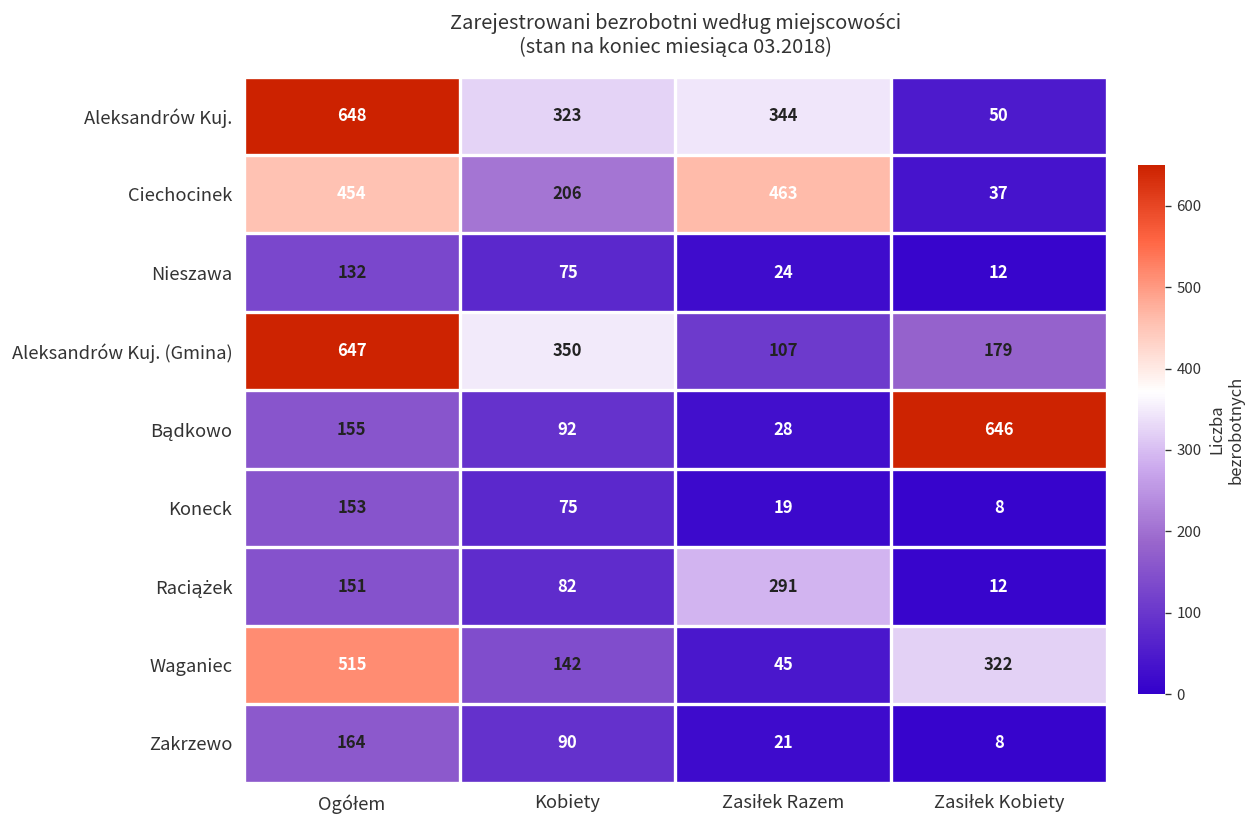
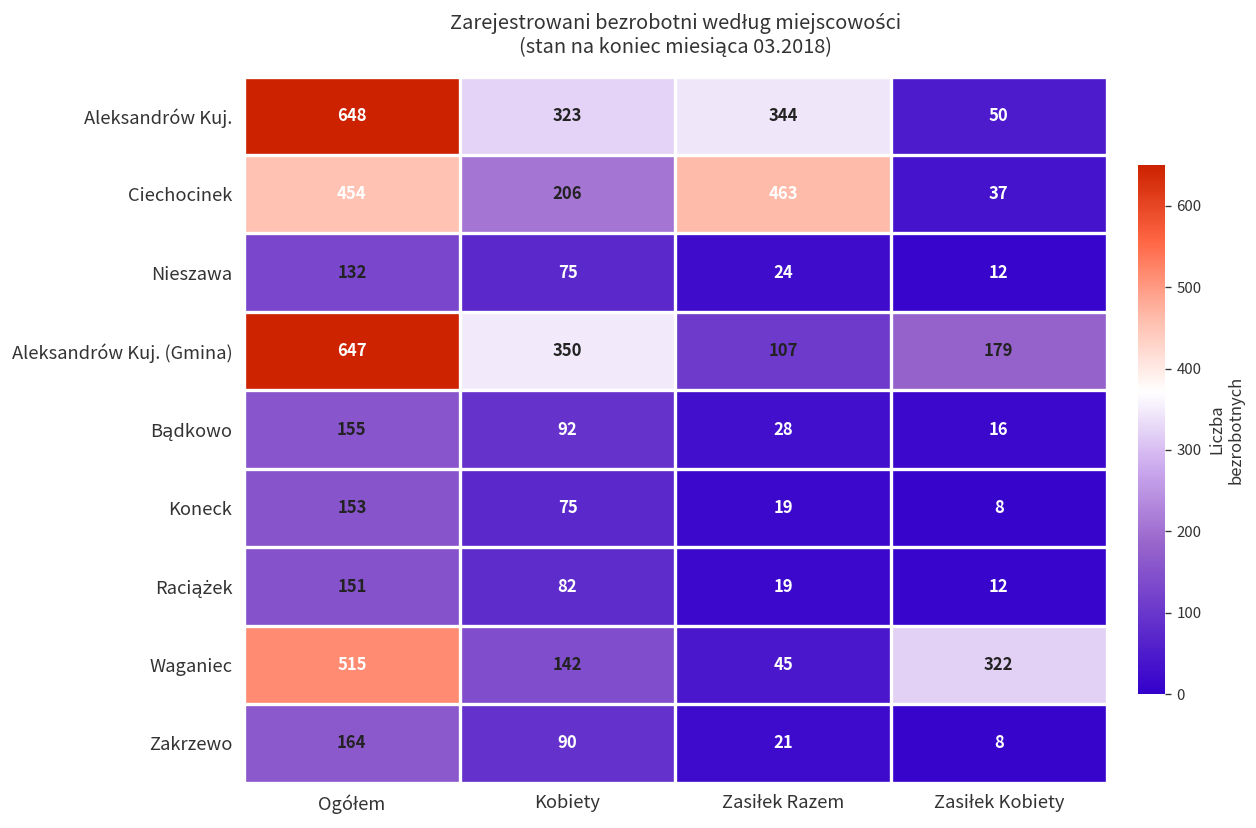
Bądkowo, Zasiłek Kobiety: 646 -> 16
Raciążek, Zasiłek Razem: 291 -> 19
